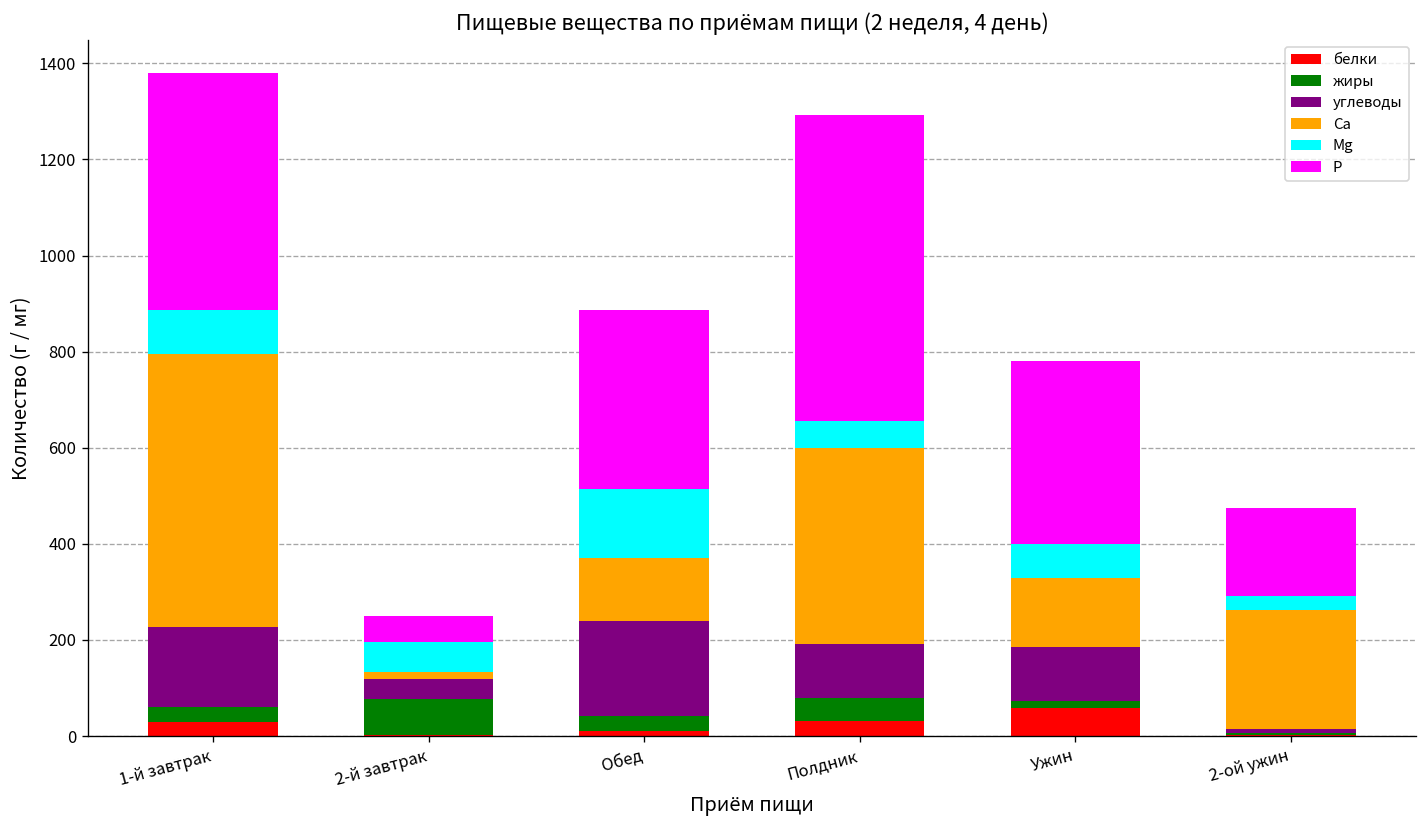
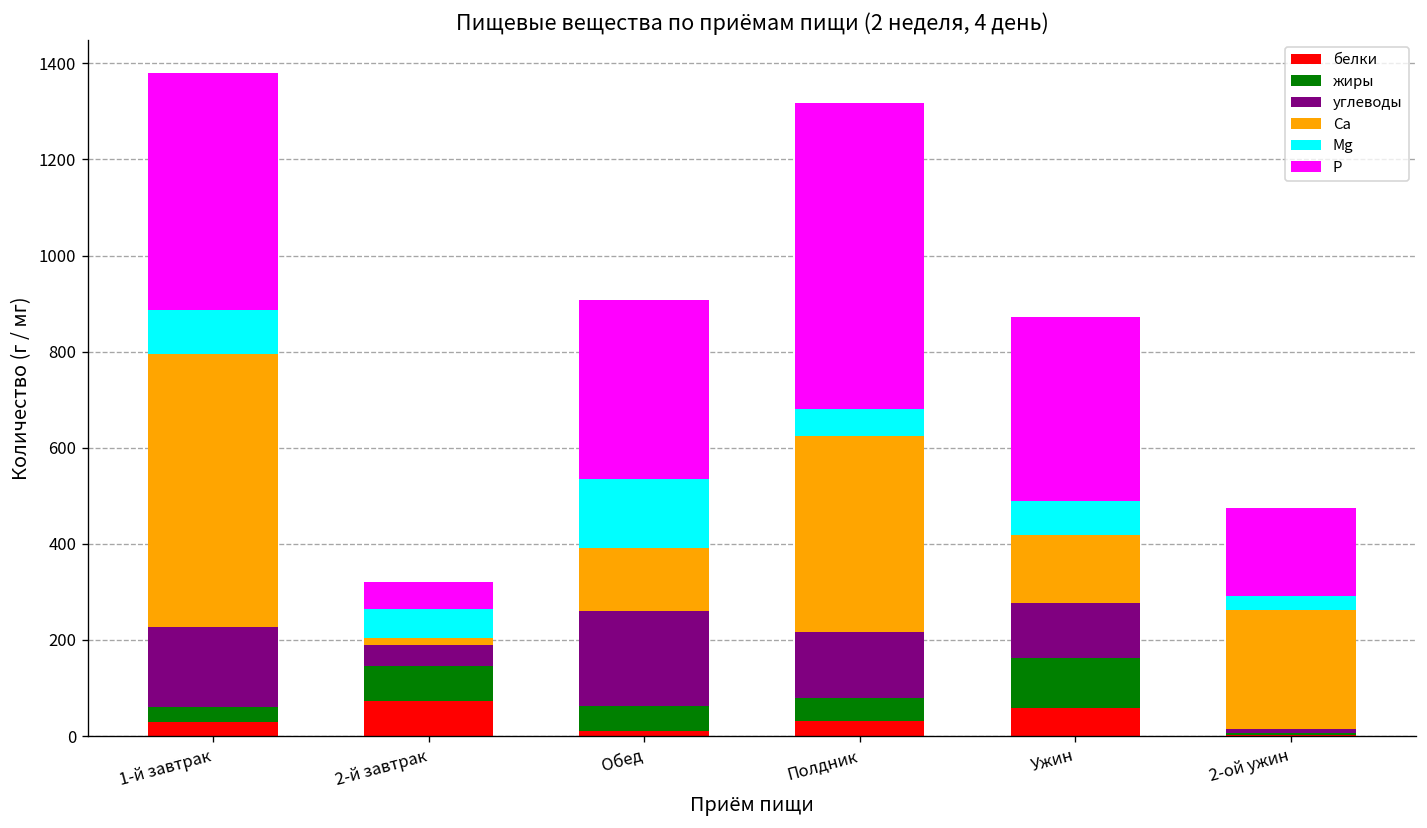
белки, 2-й завтрак: 0 -> 70
жиры, Обед: 30 -> 50
углеводы, Полдник: 110 -> 140
жиры, Ужин: 10 -> 110
